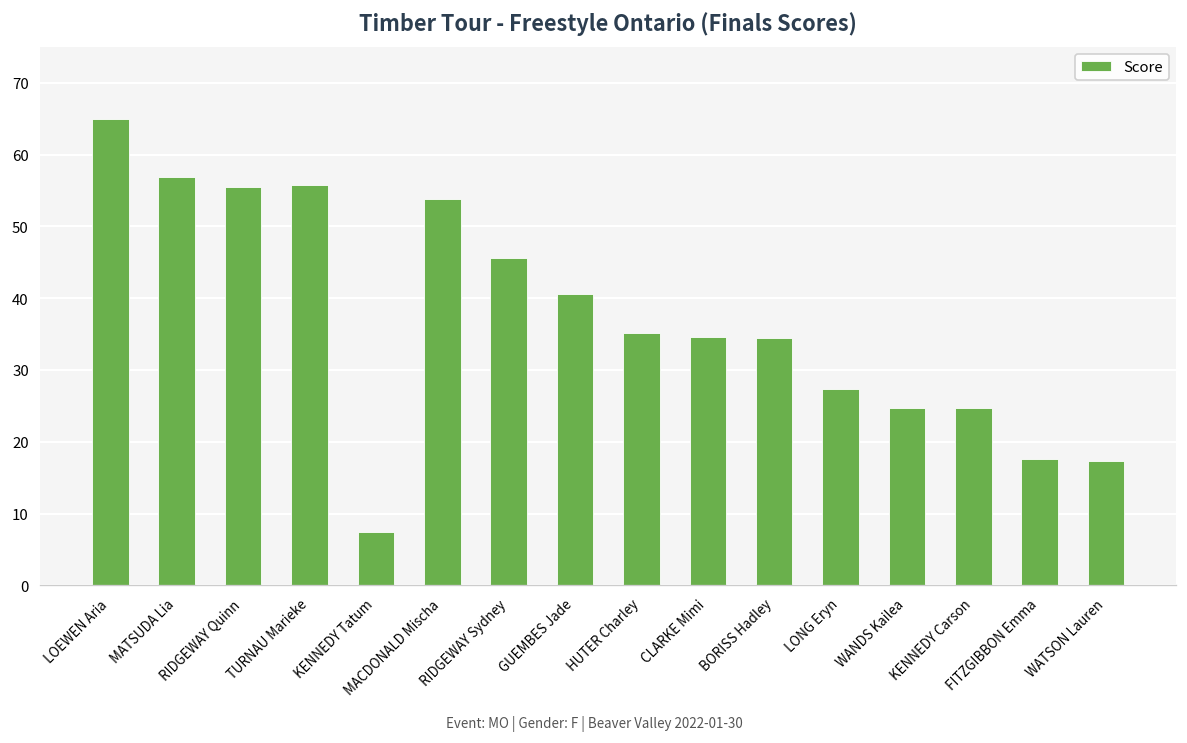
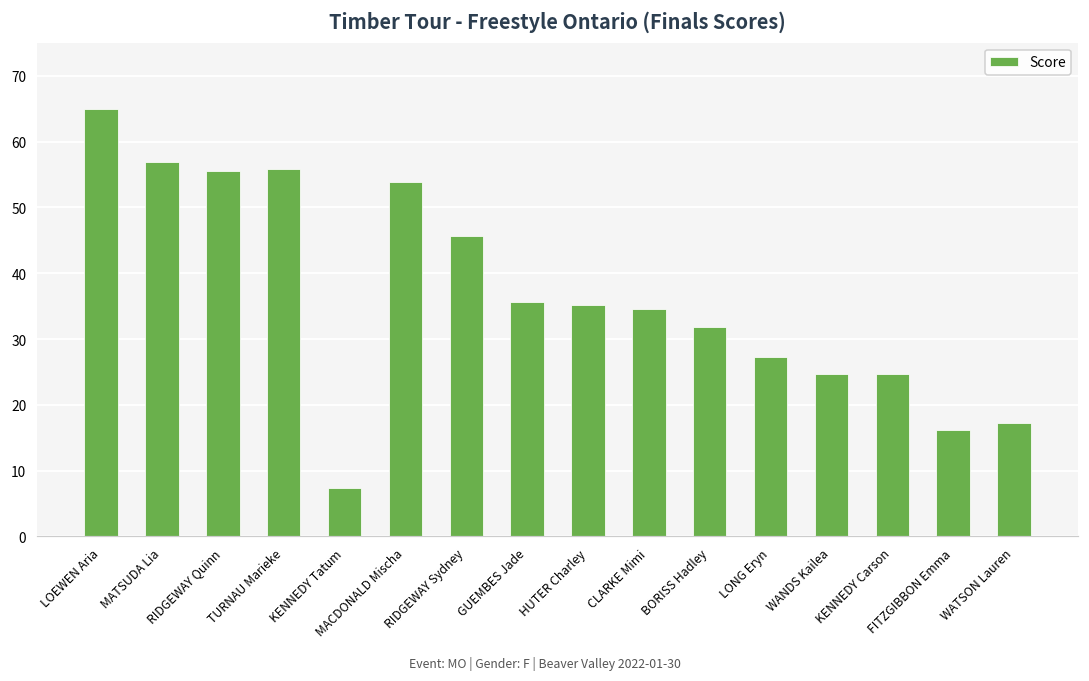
GUEMBES Jade: 41 -> 36
BORISS Hadley: 35 -> 32
FITZGIBBON Emma: 18 -> 16
